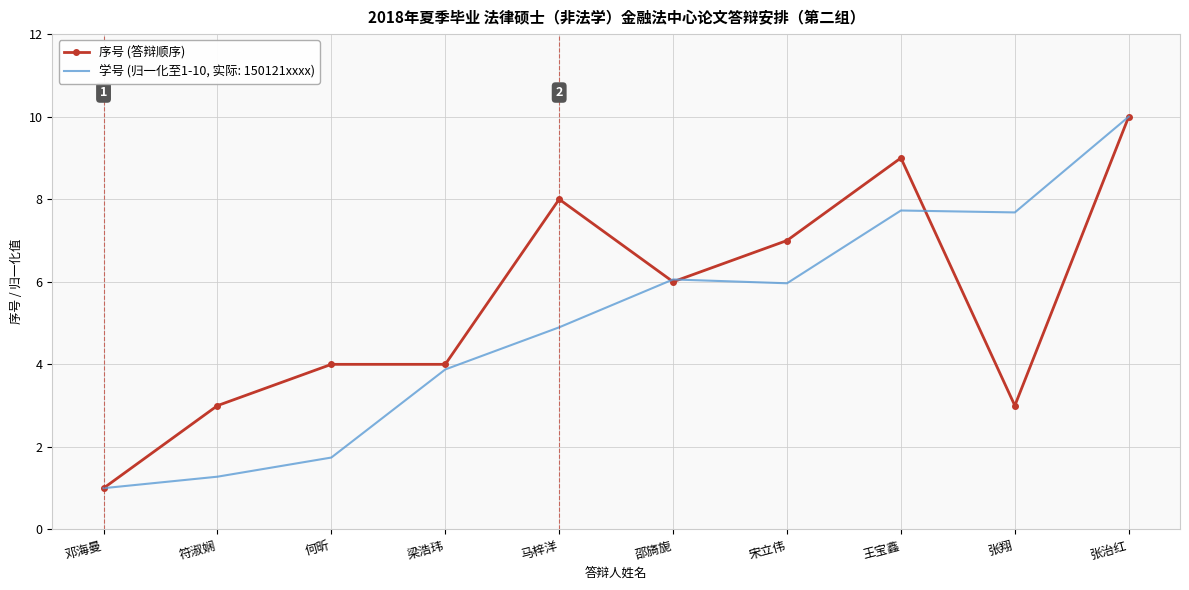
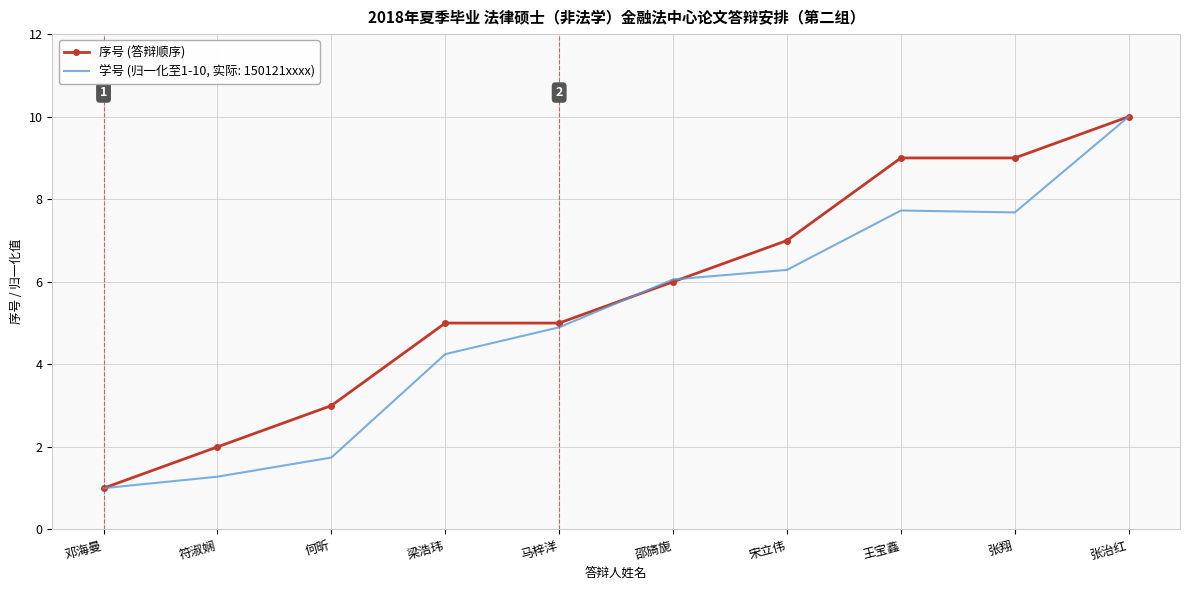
序号 (答辩顺序), 符淑娴: 3 -> 2
序号 (答辩顺序), 何昕: 4 -> 3
序号 (答辩顺序), 梁浩玮: 4 -> 5
学号 (归一化至1-10, 实际: 150121xxxx), 梁浩玮: 3.9 -> 4.2
序号 (答辩顺序), 马梓洋: 8 -> 5
学号 (归一化至1-10, 实际: 150121xxxx), 宋立伟: 6.0 -> 6.3
序号 (答辩顺序), 张翔: 3 -> 9
